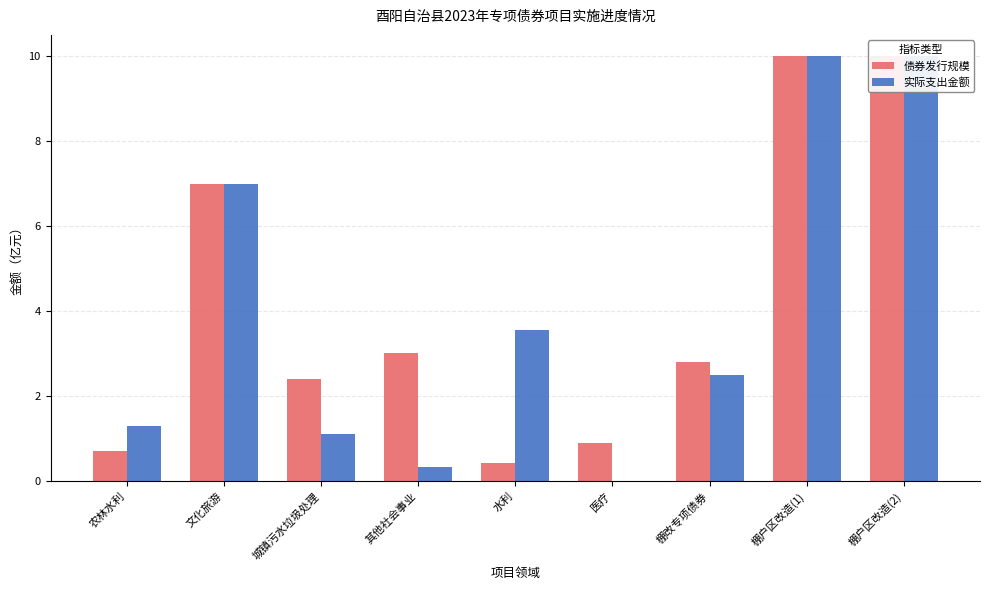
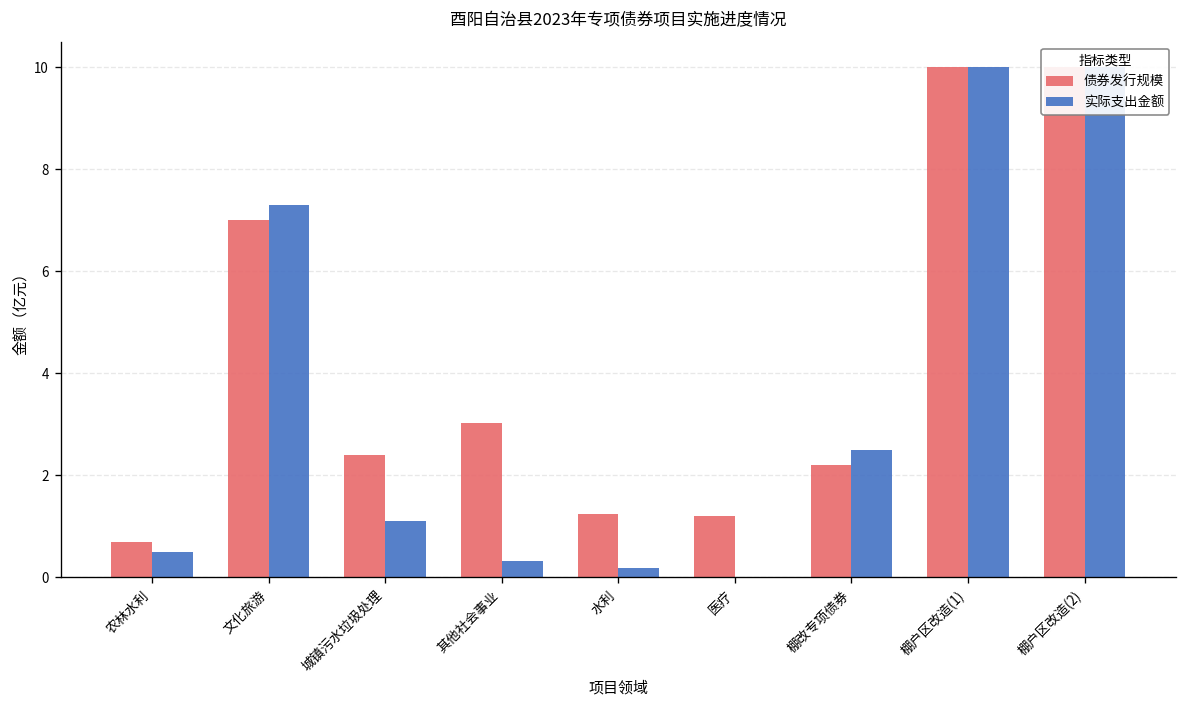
实际支出金额, 农林水利: 1.3 -> 0.5
实际支出金额, 文化旅游: 7.0 -> 7.3
债券发行规模, 水利: 0.4 -> 1.3
实际支出金额, 水利: 3.6 -> 0.2
债券发行规模, 医疗: 0.9 -> 1.2
债券发行规模, 棚改专项债券: 2.8 -> 2.2
